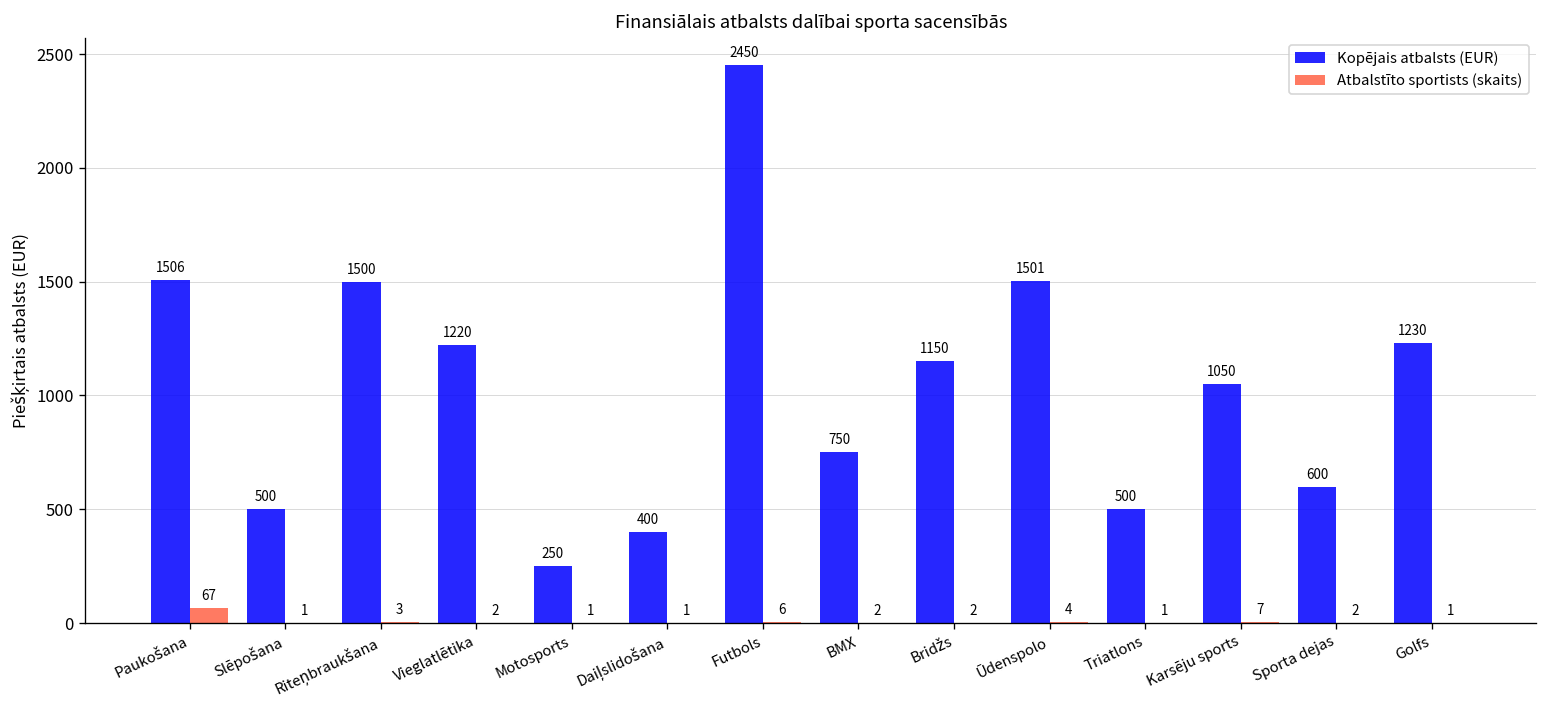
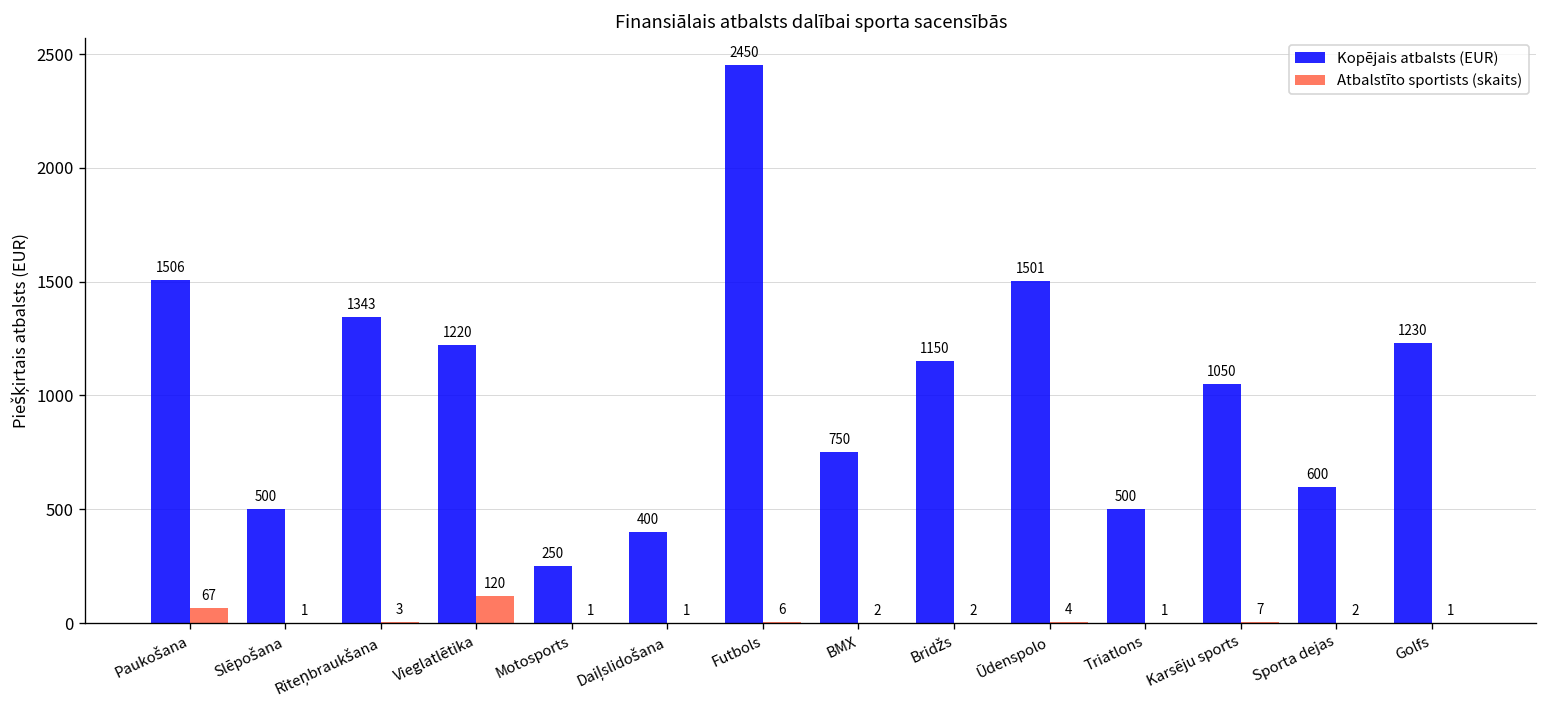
Kopējais atbalsts (EUR), Riteņbraukšana: 1500 -> 1343
Atbalstīto sportists (skaits), Vieglatlētika: 2 -> 120
